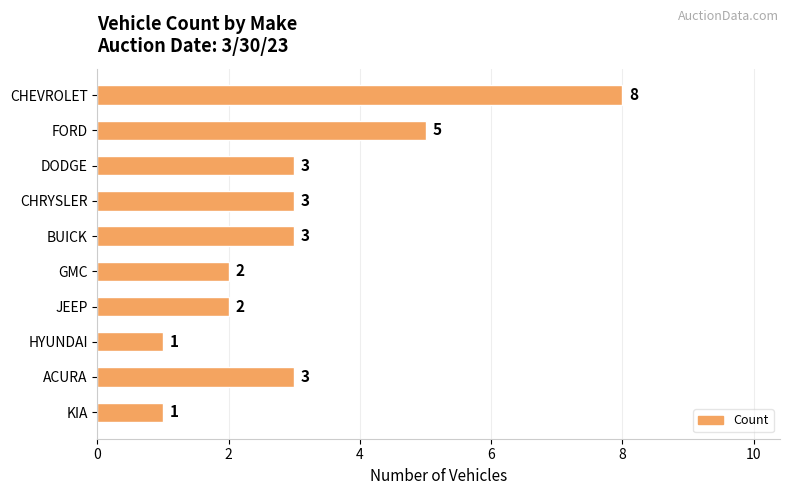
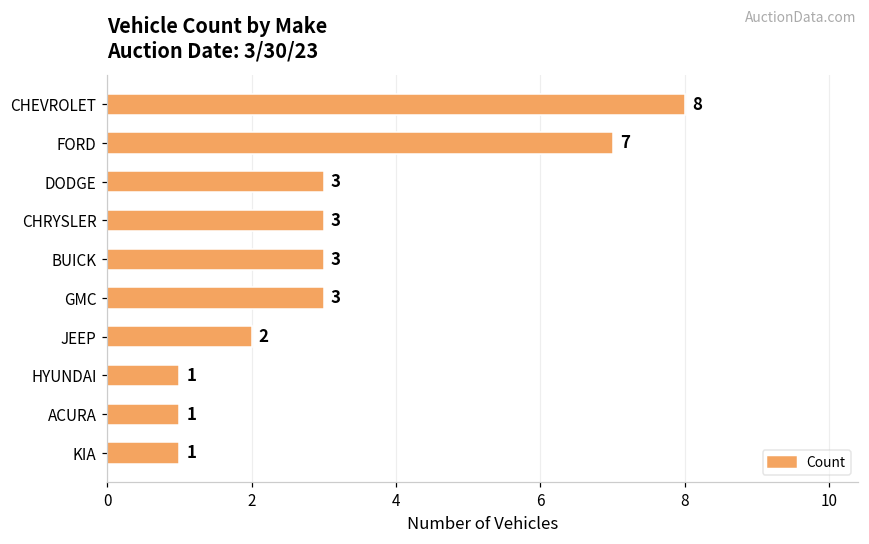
FORD: 5 -> 7
GMC: 2 -> 3
ACURA: 3 -> 1
